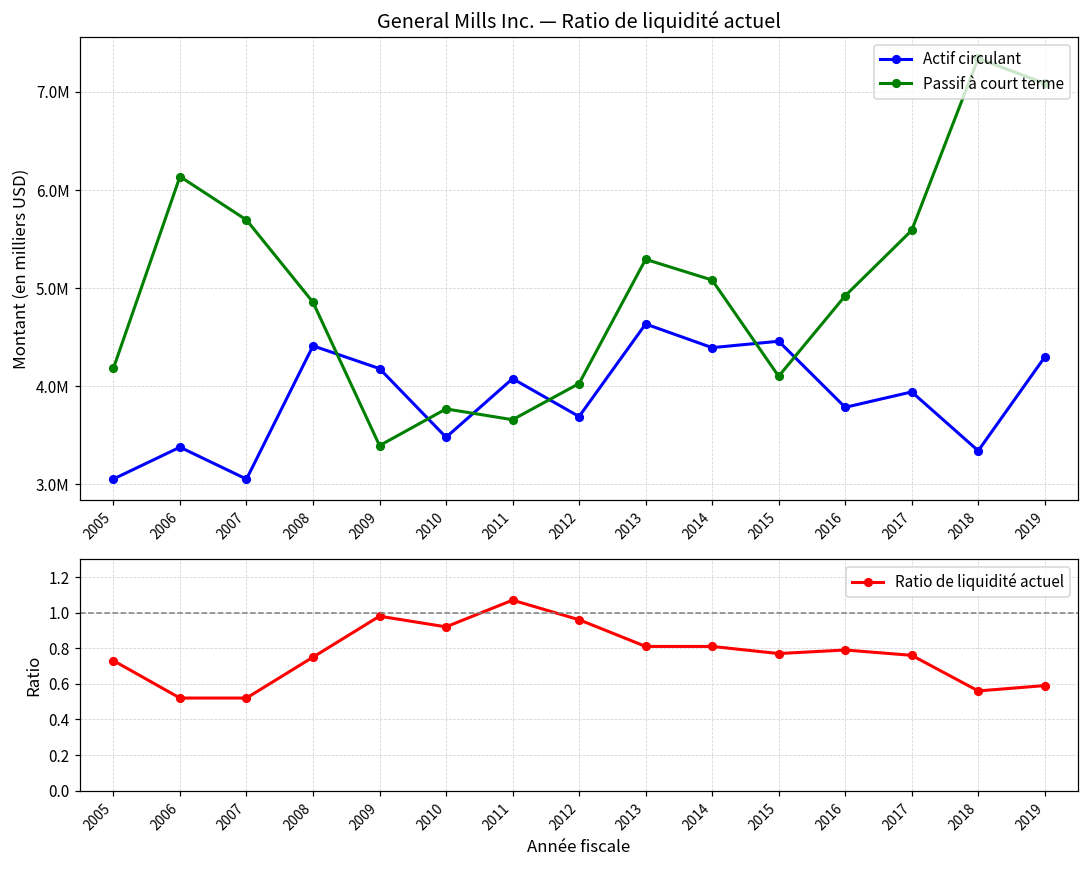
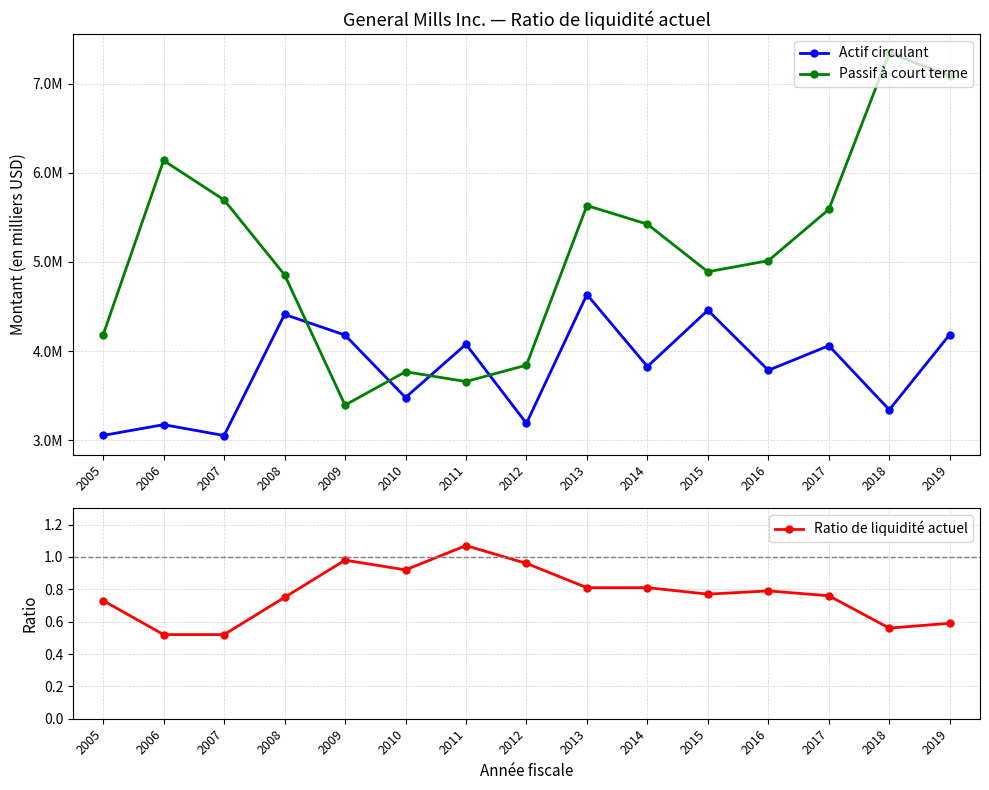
General Mills Inc. — Ratio de liquidité actuel, Actif circulant, 2006: 3400000 -> 3200000
General Mills Inc. — Ratio de liquidité actuel, Actif circulant, 2012: 3700000 -> 3200000
General Mills Inc. — Ratio de liquidité actuel, Passif à court terme, 2012: 4000000 -> 3800000
General Mills Inc. — Ratio de liquidité actuel, Passif à court terme, 2013: 5300000 -> 5600000
General Mills Inc. — Ratio de liquidité actuel, Actif circulant, 2014: 4400000 -> 3800000
General Mills Inc. — Ratio de liquidité actuel, Passif à court terme, 2014: 5100000 -> 5400000
General Mills Inc. — Ratio de liquidité actuel, Passif à court terme, 2015: 4100000 -> 4900000
General Mills Inc. — Ratio de liquidité actuel, Passif à court terme, 2016: 4900000 -> 5000000
General Mills Inc. — Ratio de liquidité actuel, Actif circulant, 2017: 3900000 -> 4100000
General Mills Inc. — Ratio de liquidité actuel, Actif circulant, 2019: 4300000 -> 4200000
